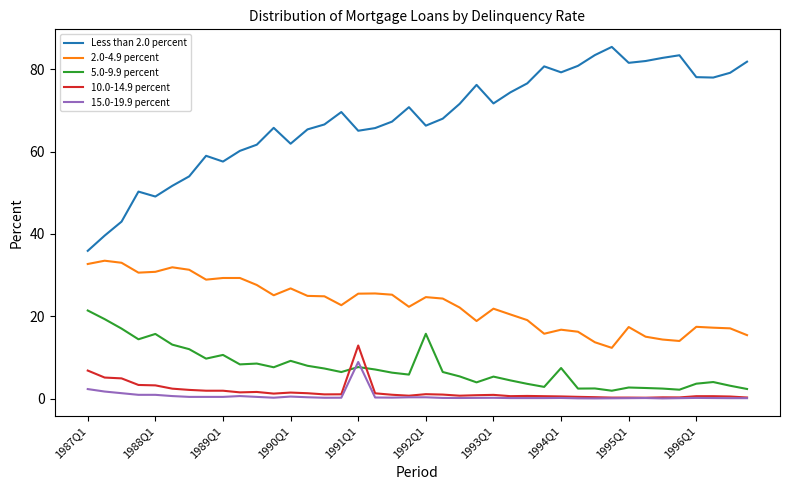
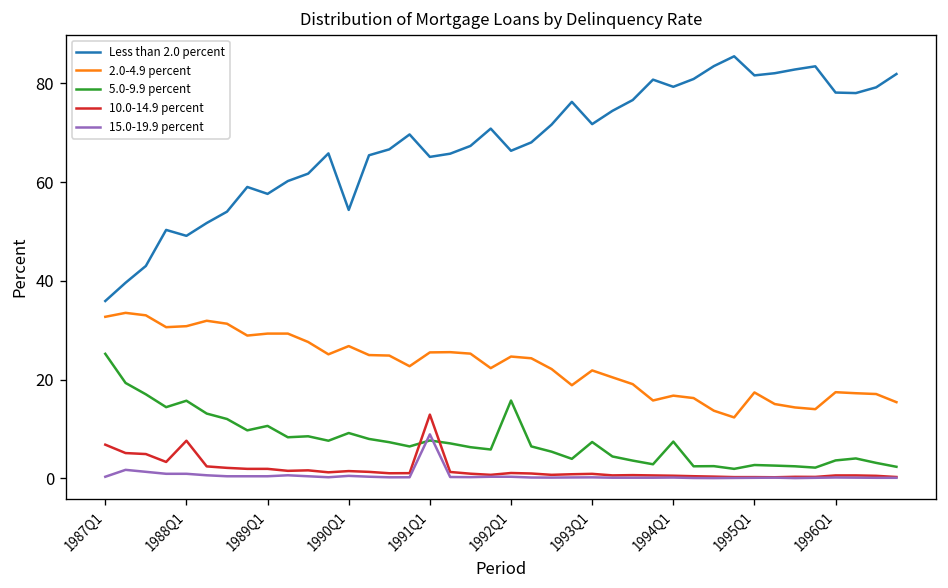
5.0-9.9 percent, 1987Q1: 21 -> 25
15.0-19.9 percent, 1987Q1: 2 -> 0
10.0-14.9 percent, 1988Q1: 3 -> 8
Less than 2.0 percent, 1990Q1: 62 -> 54
5.0-9.9 percent, 1993Q1: 5 -> 7
